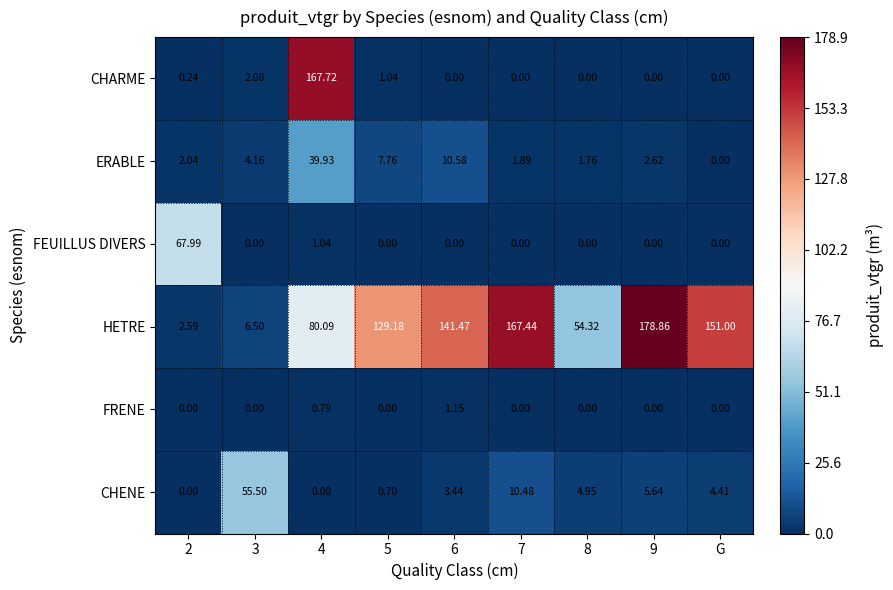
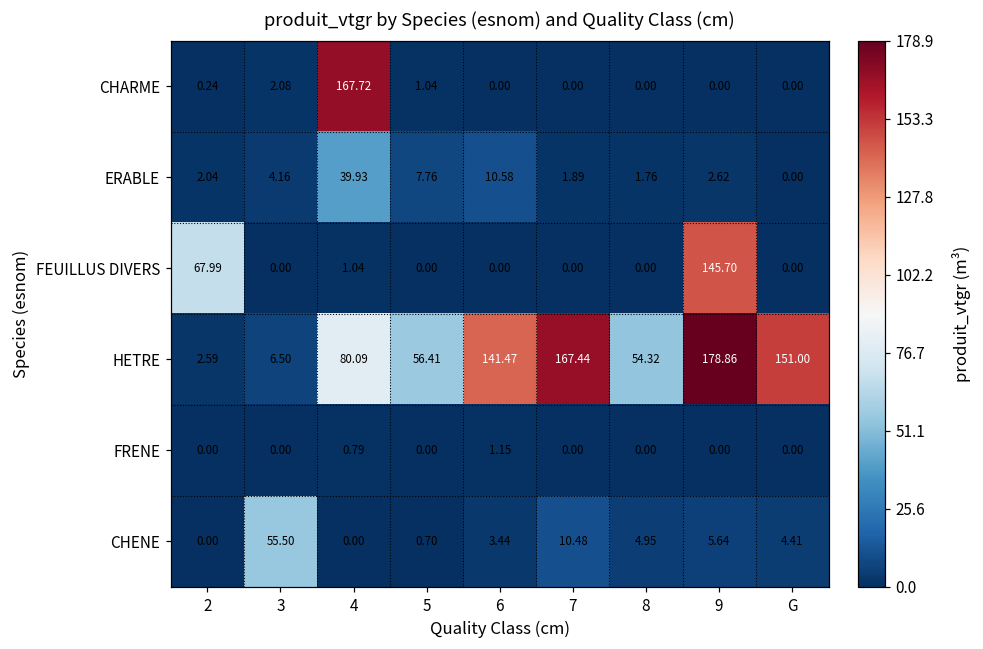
FEUILLUS DIVERS, 9: 0.00 -> 145.70
HETRE, 5: 129.18 -> 56.41
